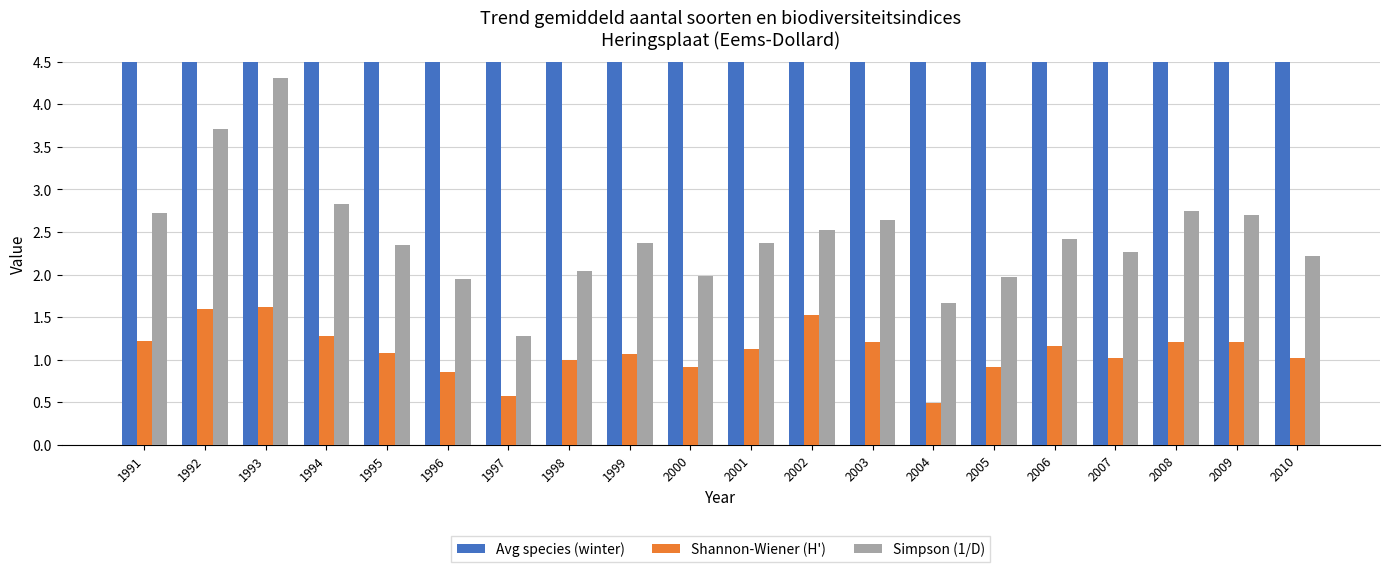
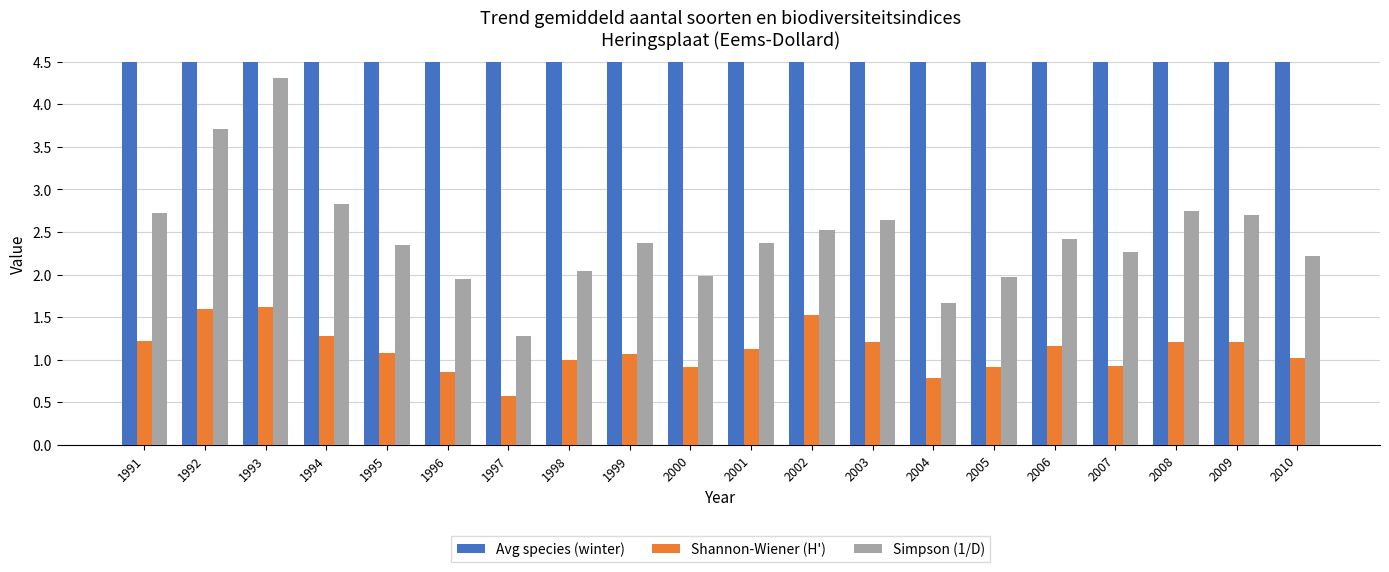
Shannon-Wiener (H'), 2004: 0.5 -> 0.8
Shannon-Wiener (H'), 2007: 1.0 -> 0.9
